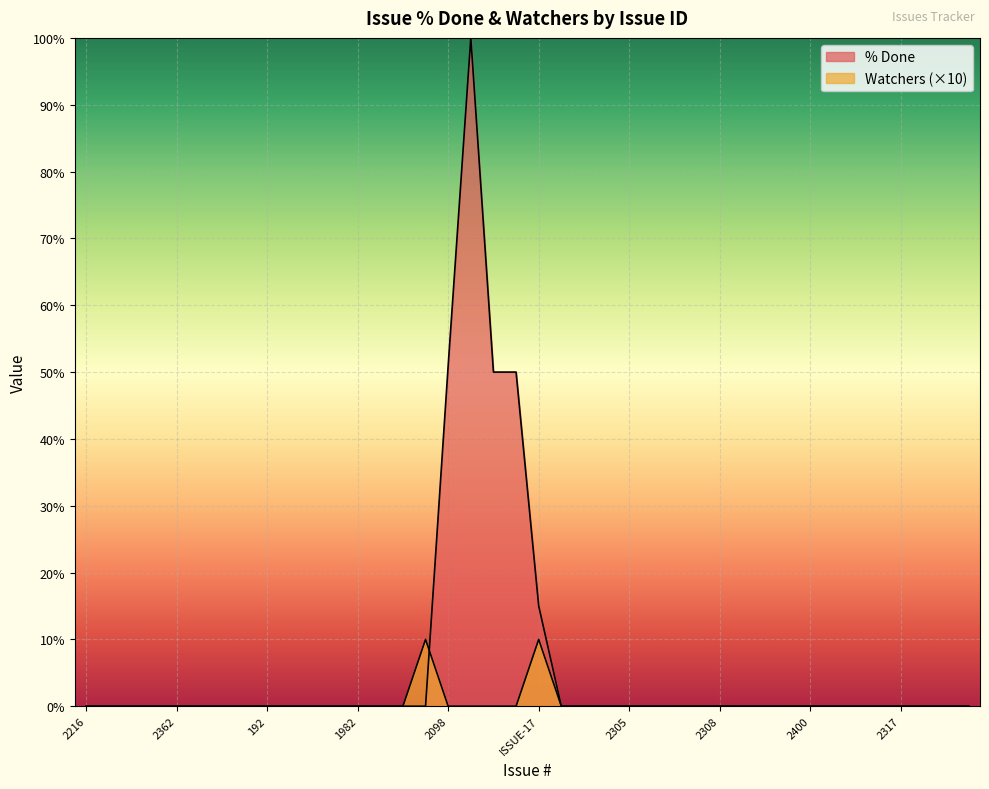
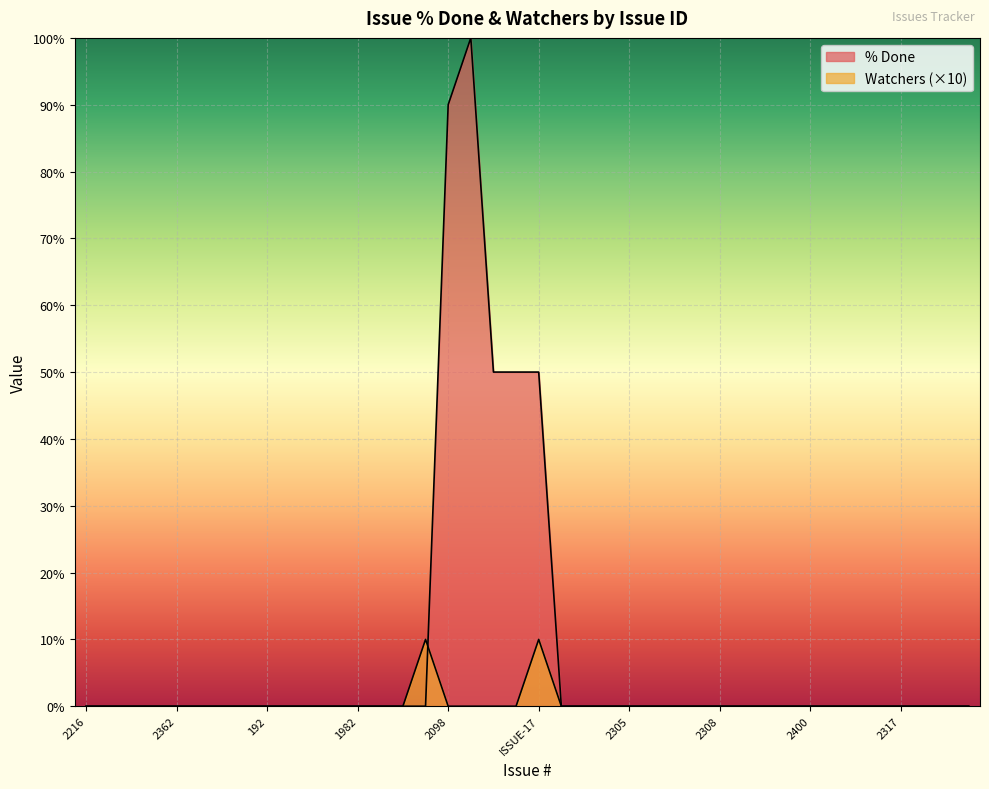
% Done, 2098: 51% -> 90%
% Done, ISSUE-17: 15% -> 50%
